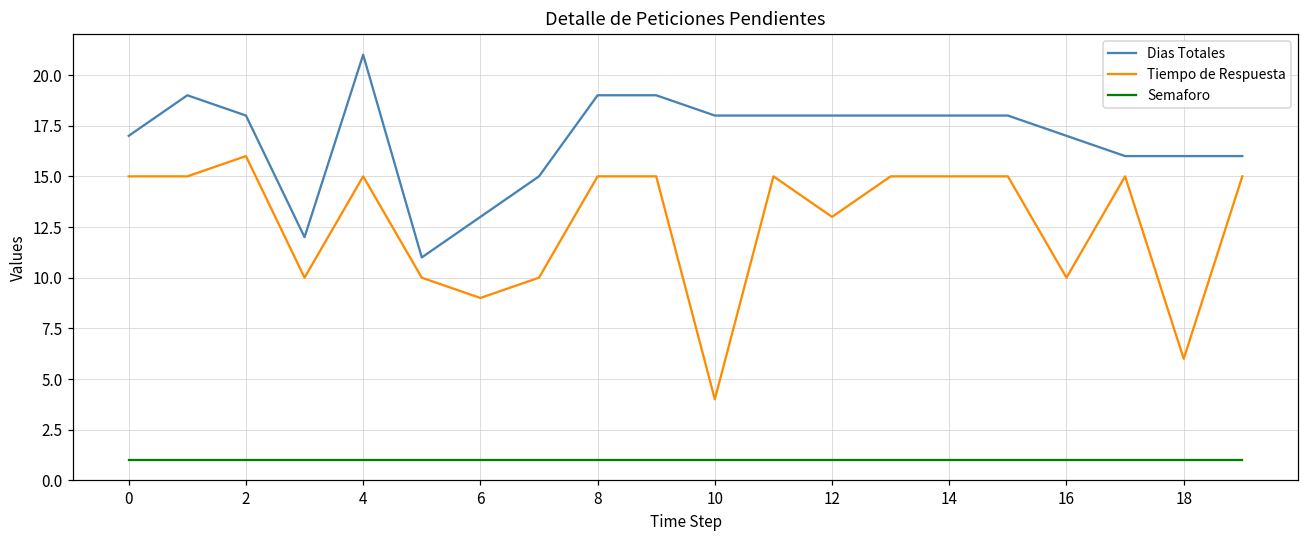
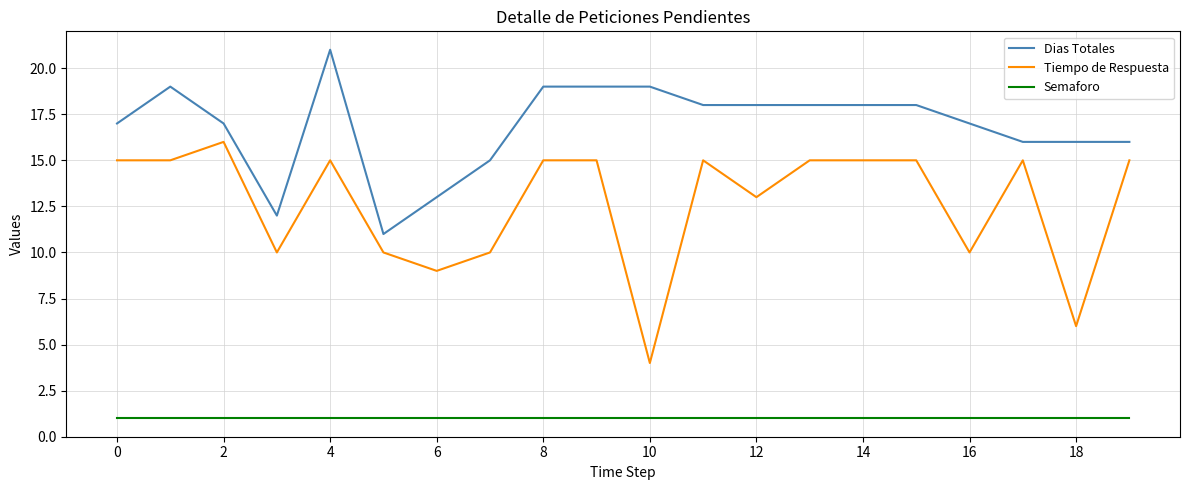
Dias Totales, 2: 18 -> 17
Dias Totales, 10: 18 -> 19
